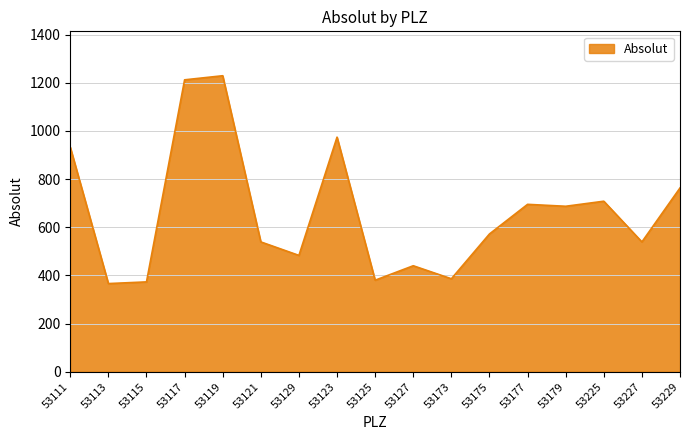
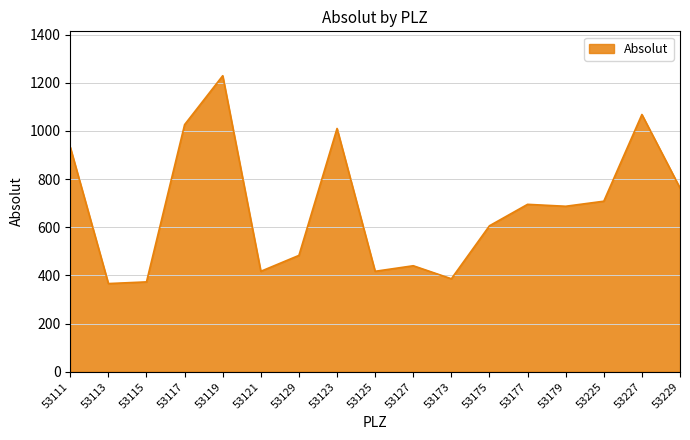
53117: 1210 -> 1030
53121: 540 -> 420
53123: 970 -> 1010
53125: 380 -> 420
53175: 570 -> 610
53227: 540 -> 1070
